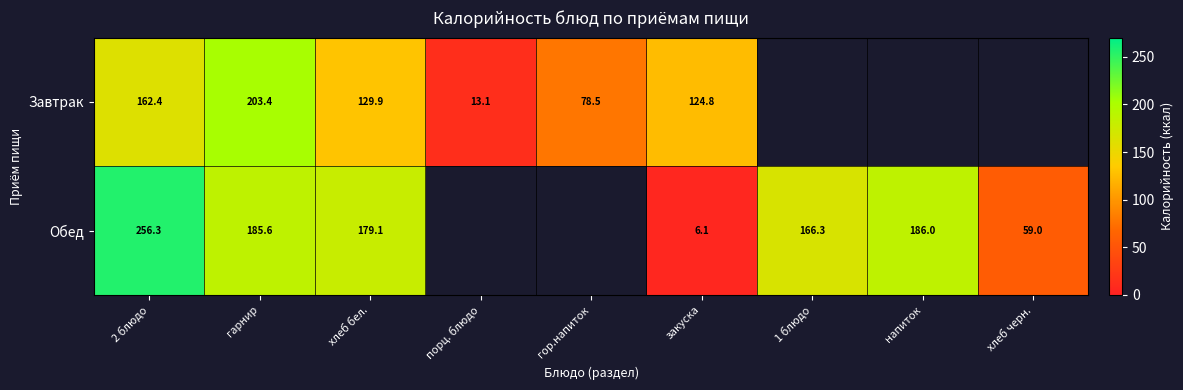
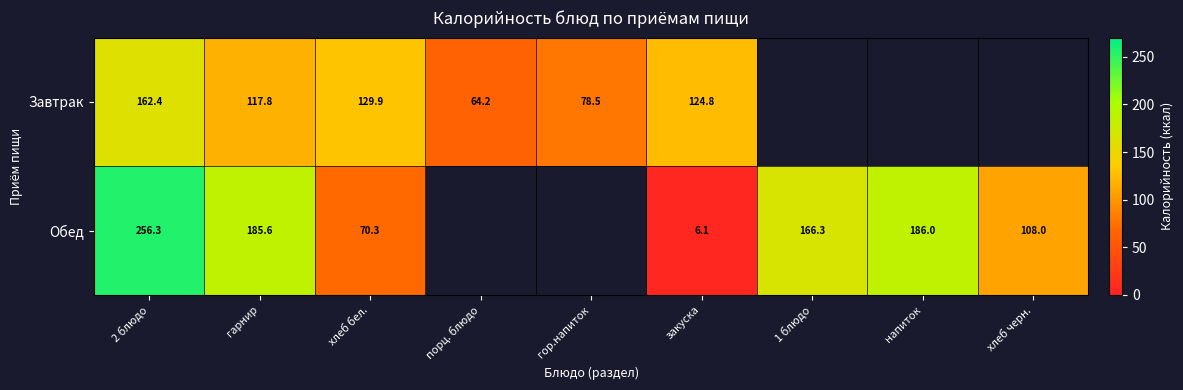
Завтрак, гарнир: 203.4 -> 117.8
Завтрак, порц. блюдо: 13.1 -> 64.2
Обед, хлеб бел.: 179.1 -> 70.3
Обед, хлеб черн.: 59.0 -> 108.0
